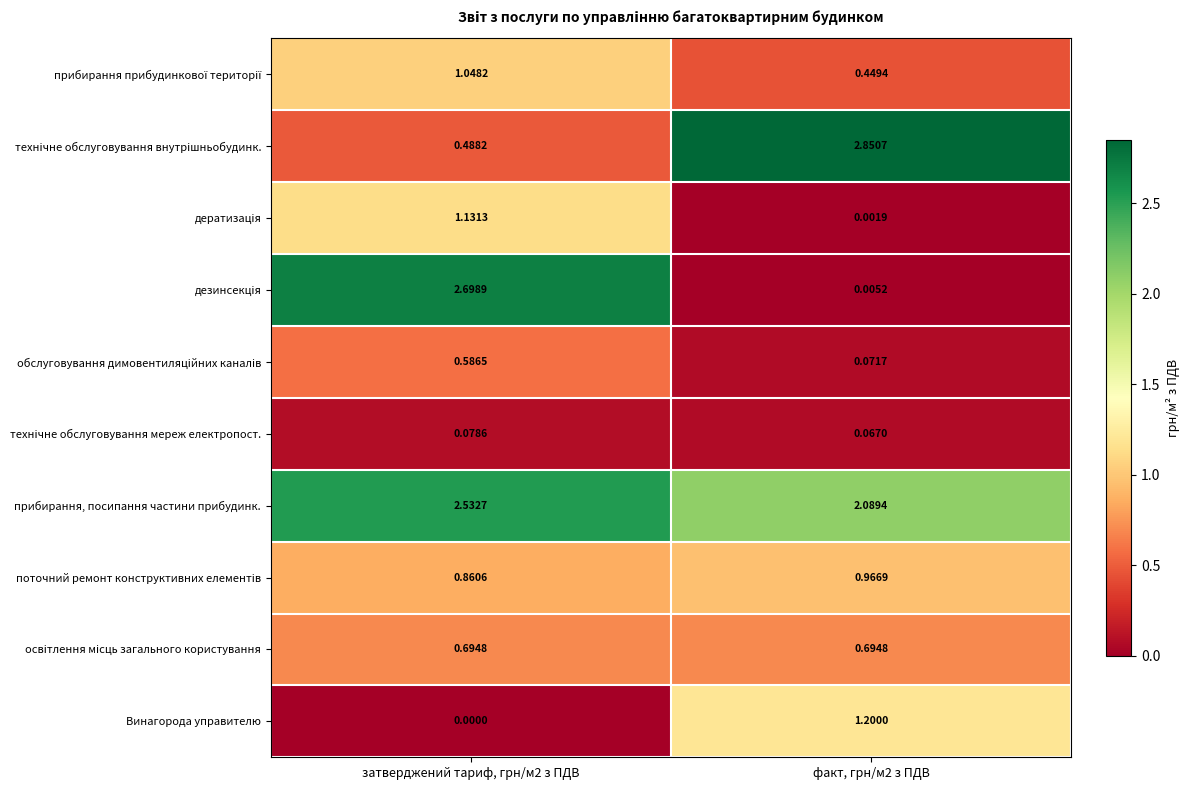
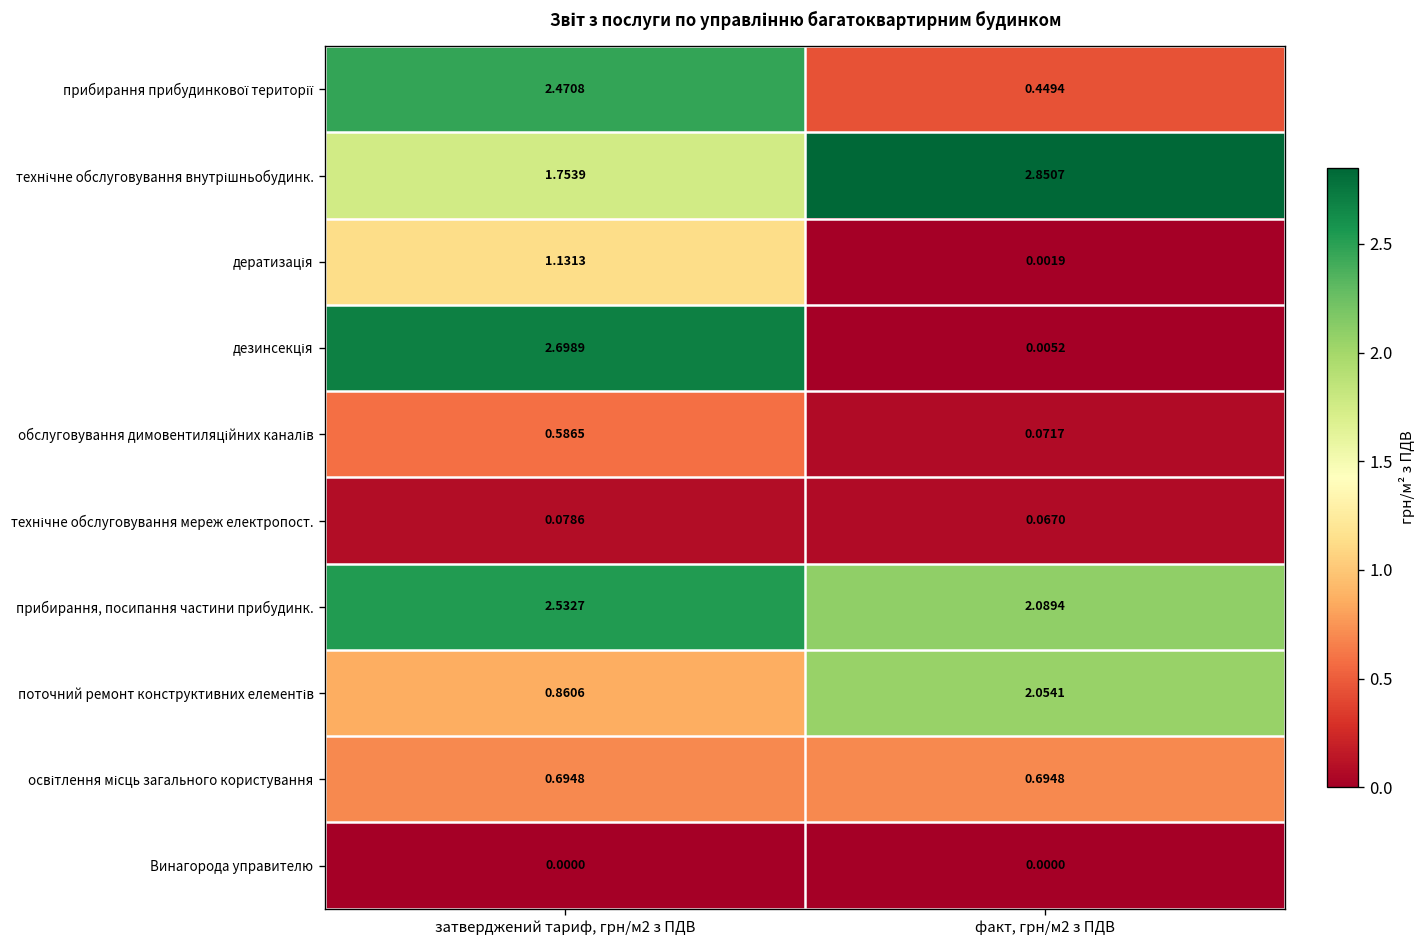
прибирання прибудинкової території, затверджений тариф, грн/м2 з ПДВ: 1.0482 -> 2.4708
технічне обслуговування внутрішньобудинк., затверджений тариф, грн/м2 з ПДВ: 0.4882 -> 1.7539
поточний ремонт конструктивних елементів, факт, грн/м2 з ПДВ: 0.9669 -> 2.0541
Винагорода управителю, факт, грн/м2 з ПДВ: 1.2000 -> 0.0000
